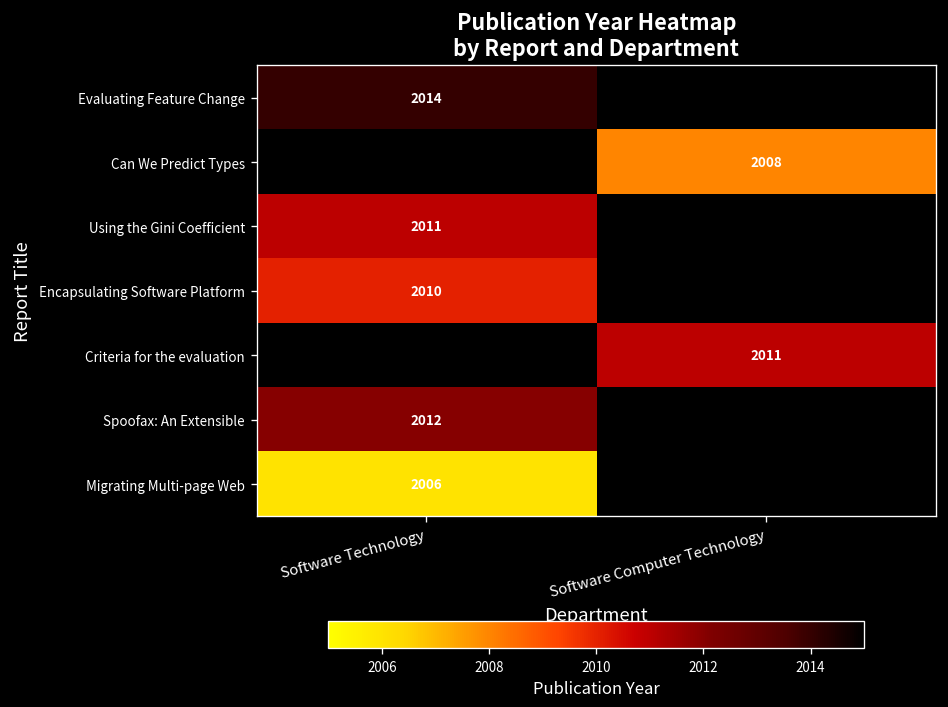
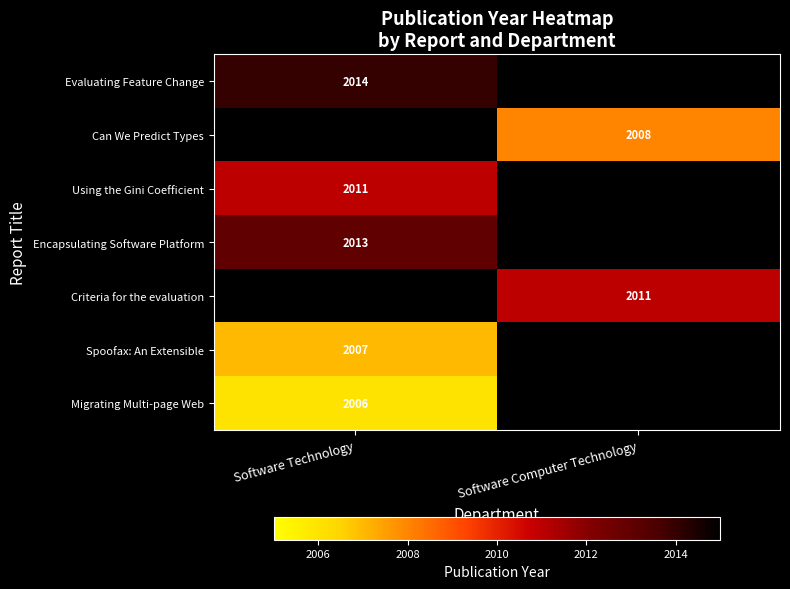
Encapsulating Software Platform, Software Technology: 2010 -> 2013
Spoofax: An Extensible, Software Technology: 2012 -> 2007
